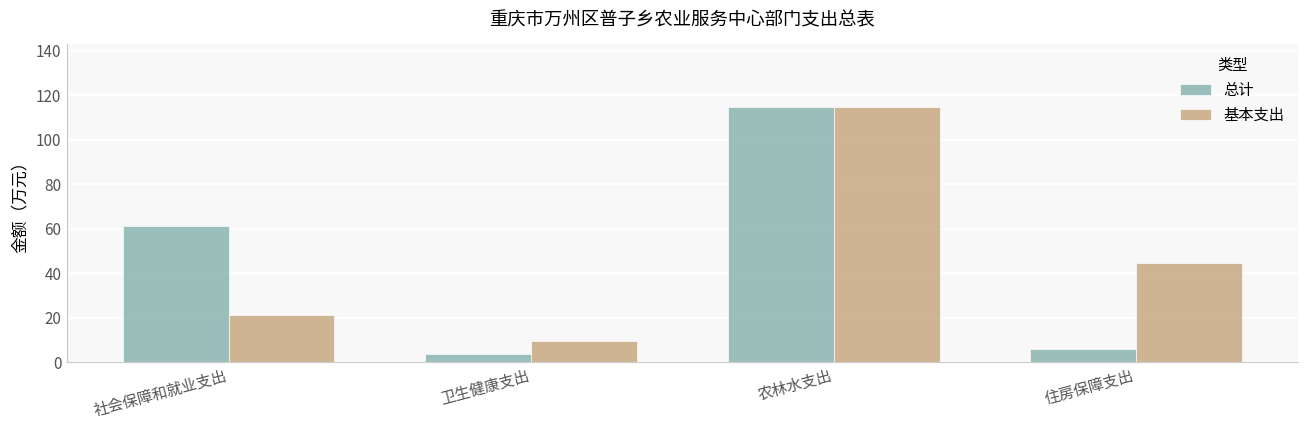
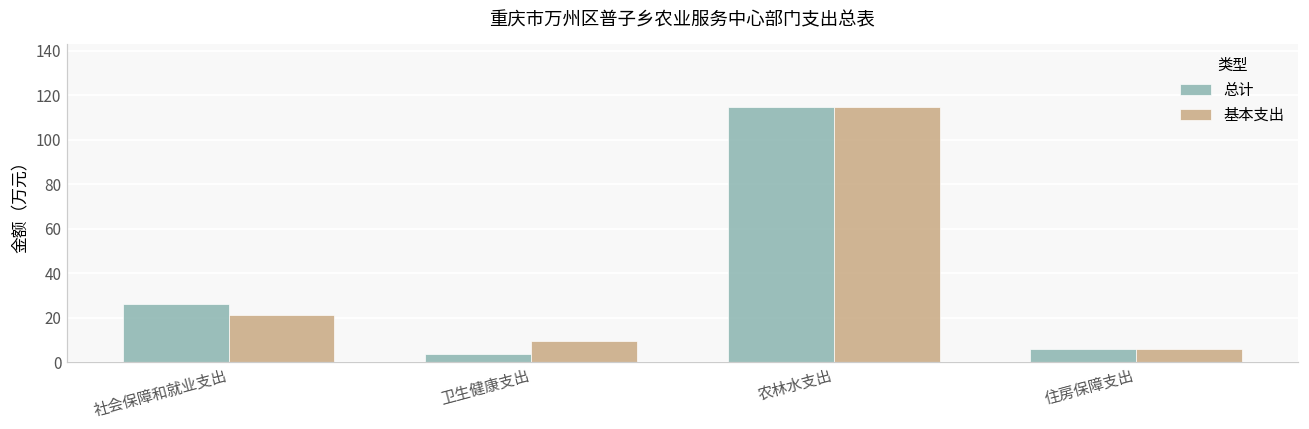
总计, 社会保障和就业支出: 61 -> 26
基本支出, 住房保障支出: 45 -> 6
